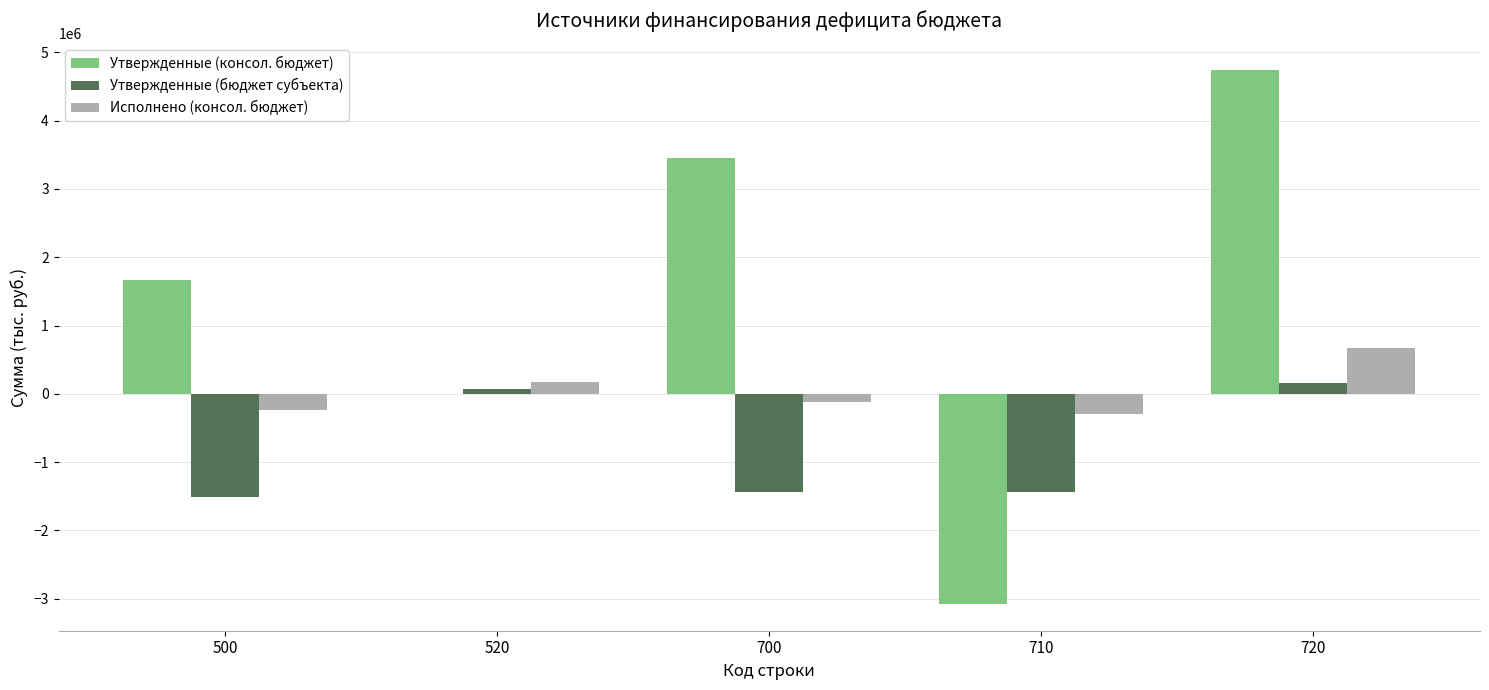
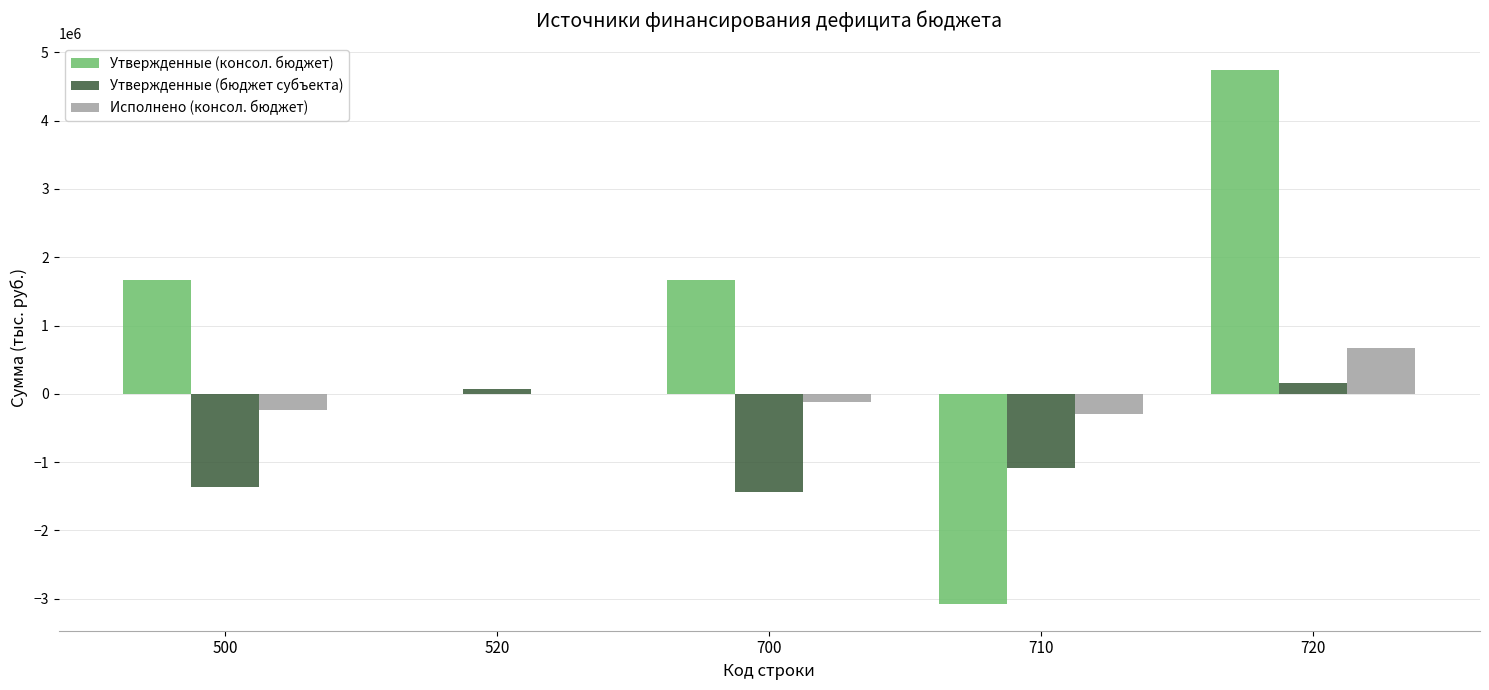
Утвержденные (бюджет субъекта), 500: -1500000 -> -1400000
Исполнено (консол. бюджет), 520: 200000 -> 0
Утвержденные (консол. бюджет), 700: 3500000 -> 1700000
Утвержденные (бюджет субъекта), 710: -1400000 -> -1100000
